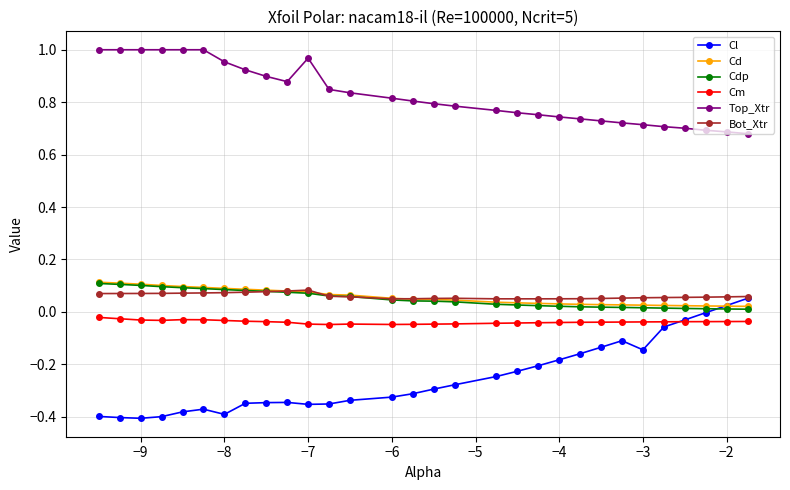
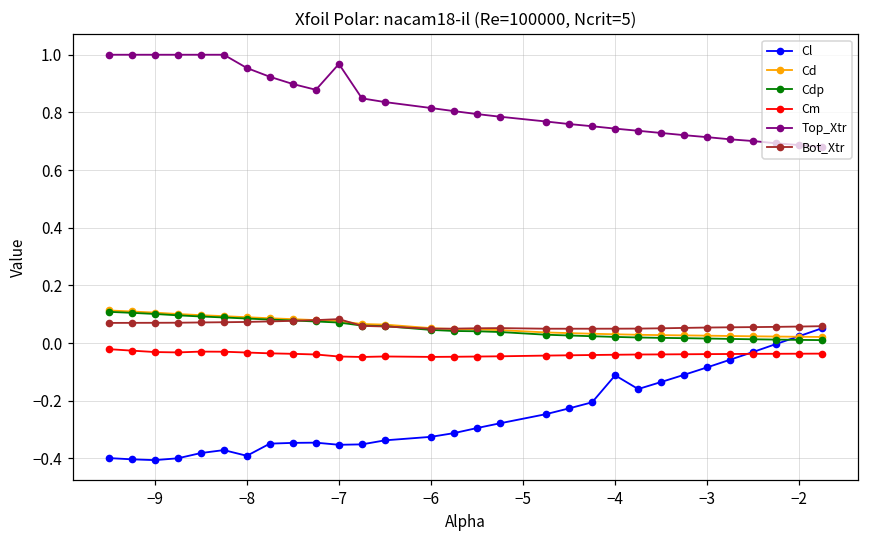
Cl, −4: -0.18 -> -0.11
Cl, −3: -0.14 -> -0.08
